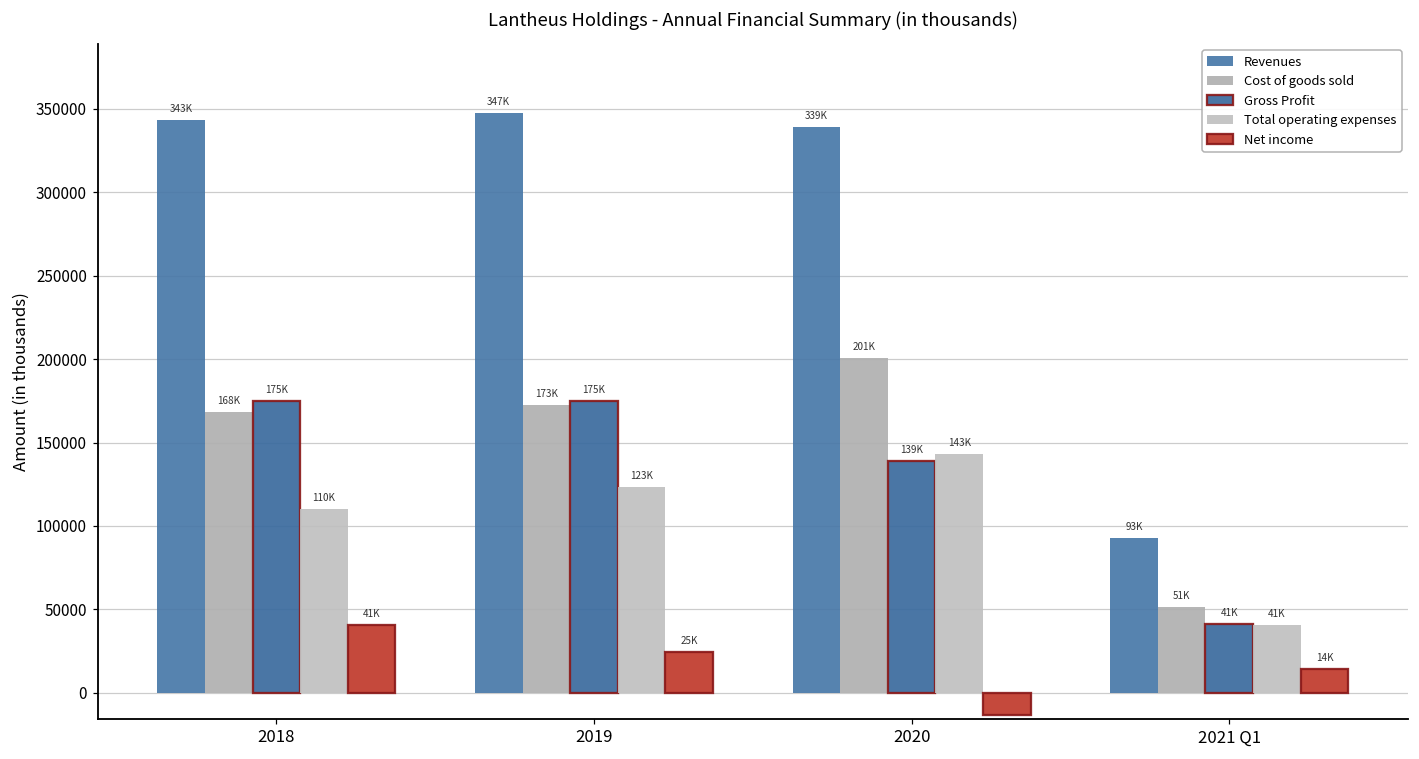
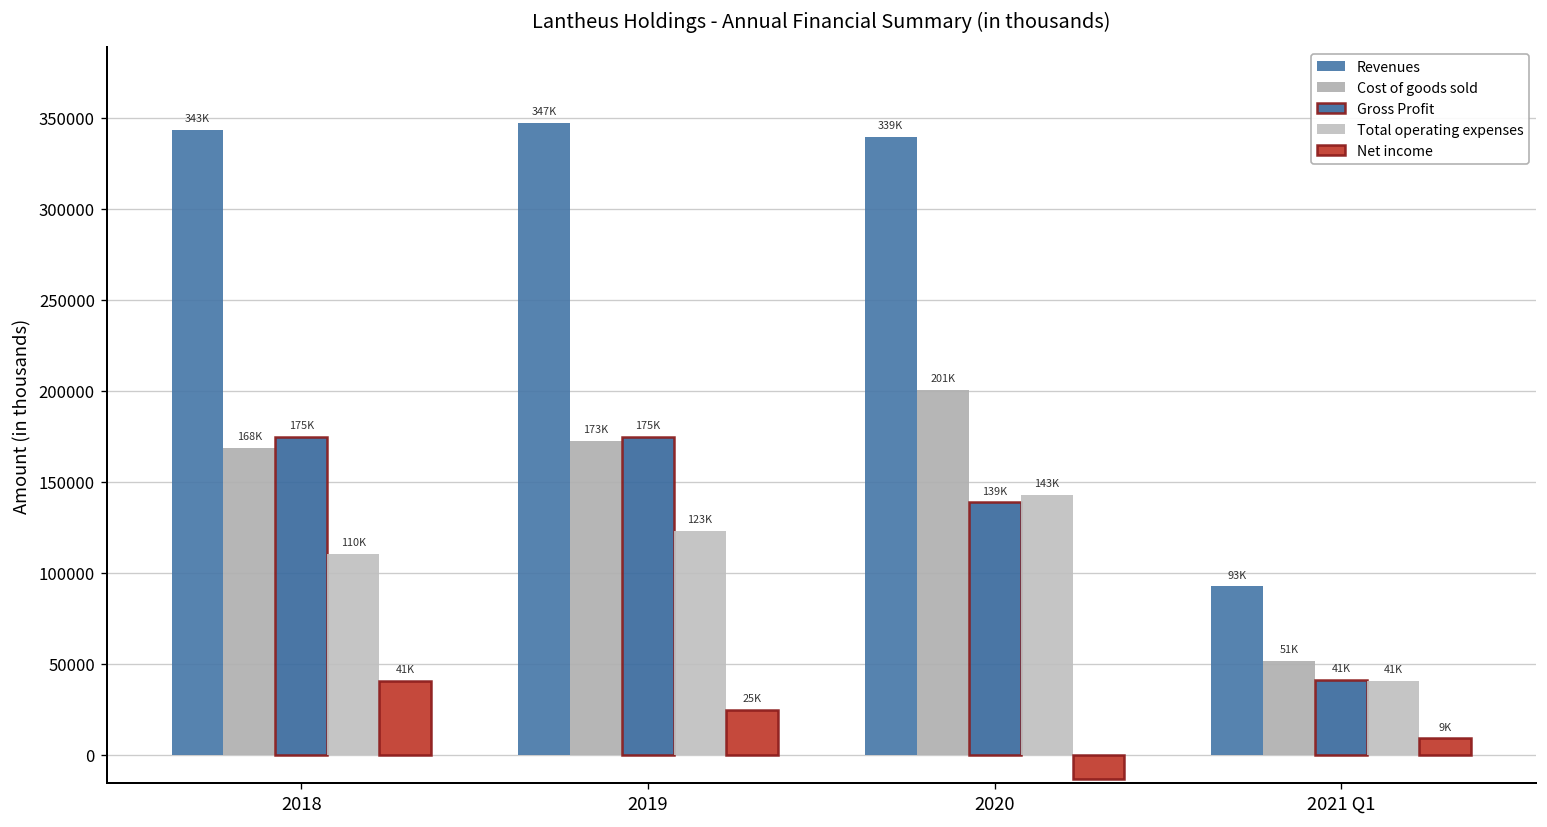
Net income, 2021 Q1: 14K -> 9K
